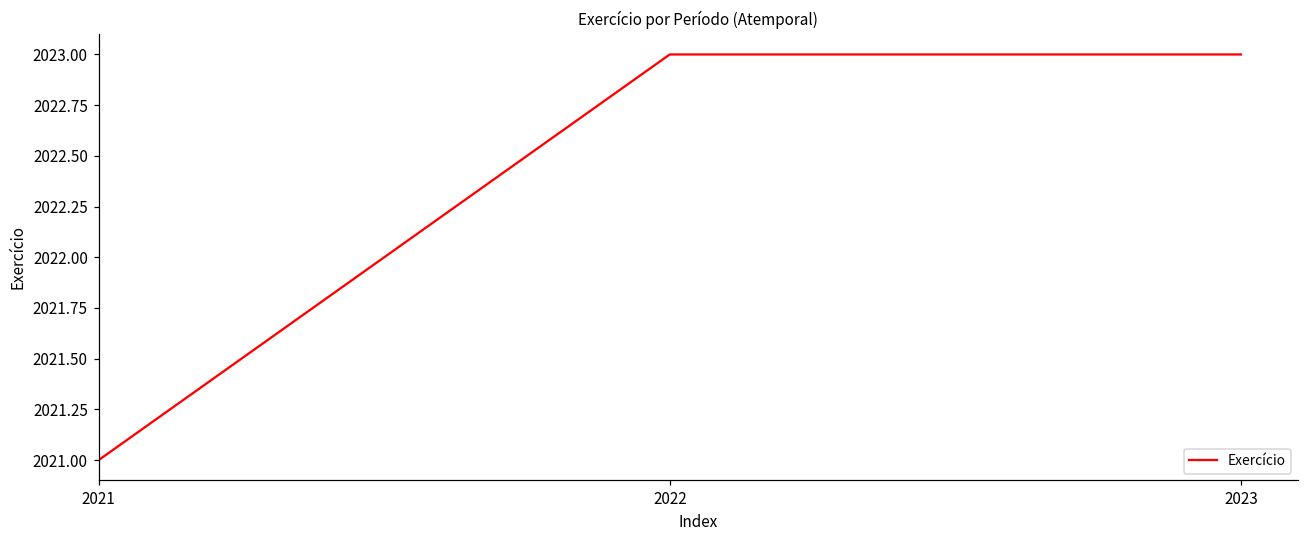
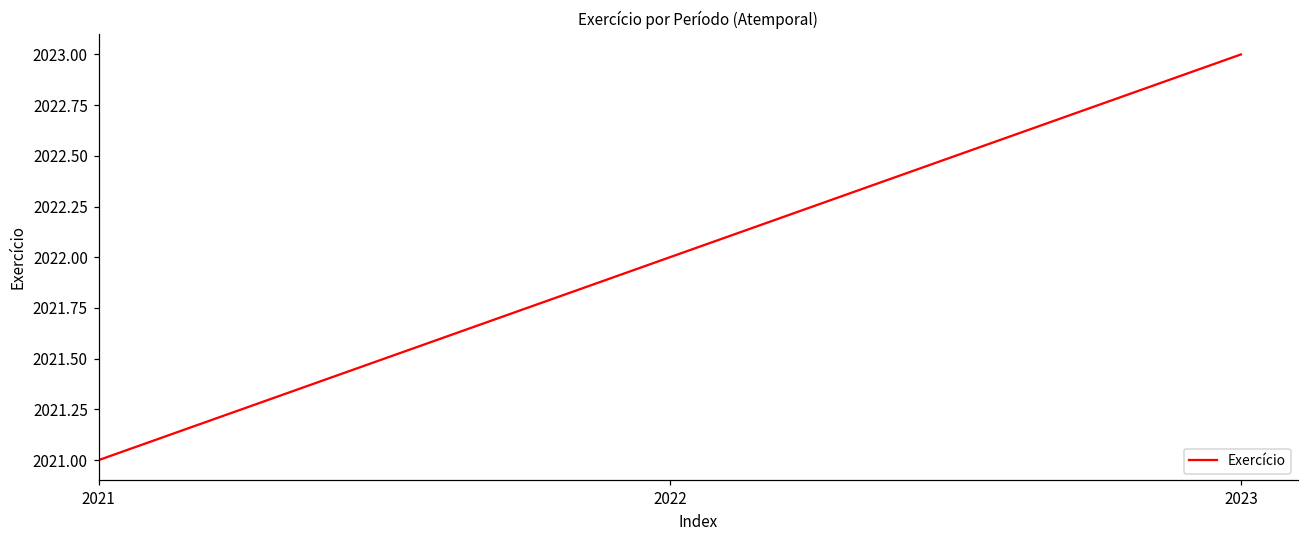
2022: 2023 -> 2022
